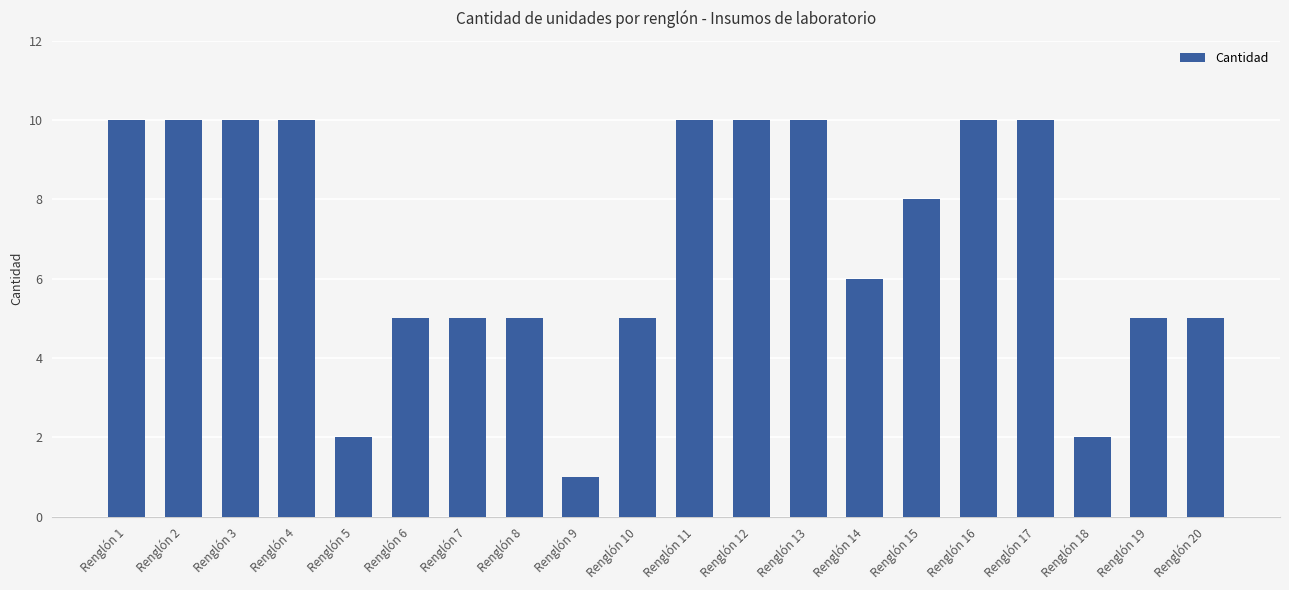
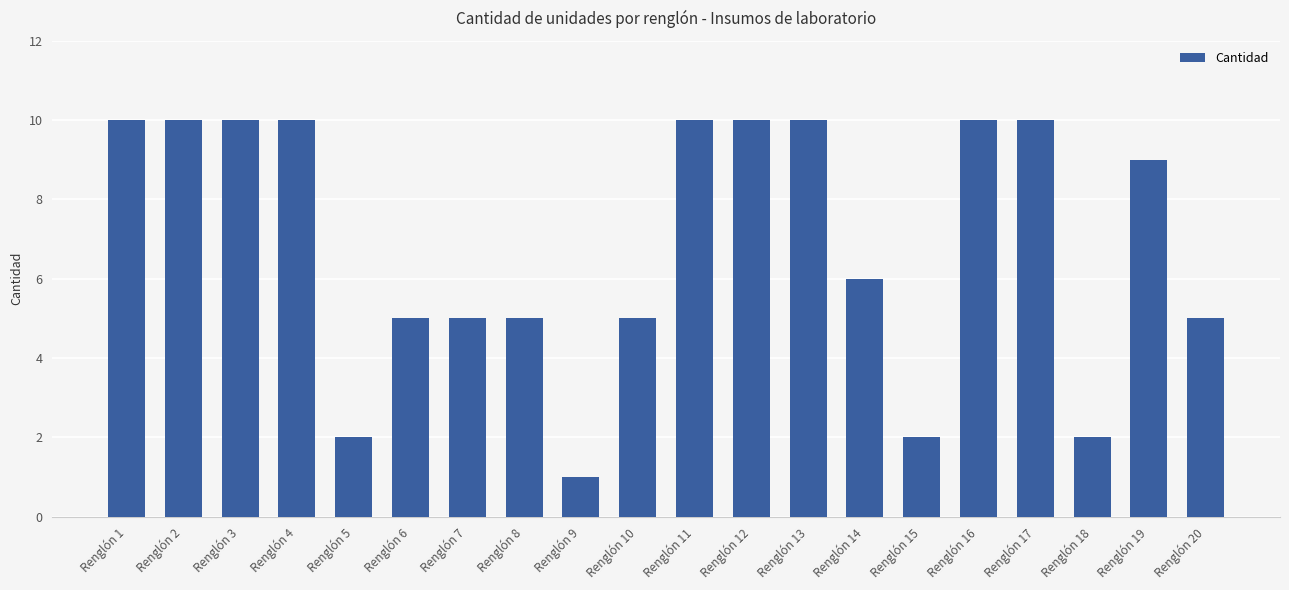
Renglón 15: 8 -> 2
Renglón 19: 5 -> 9
